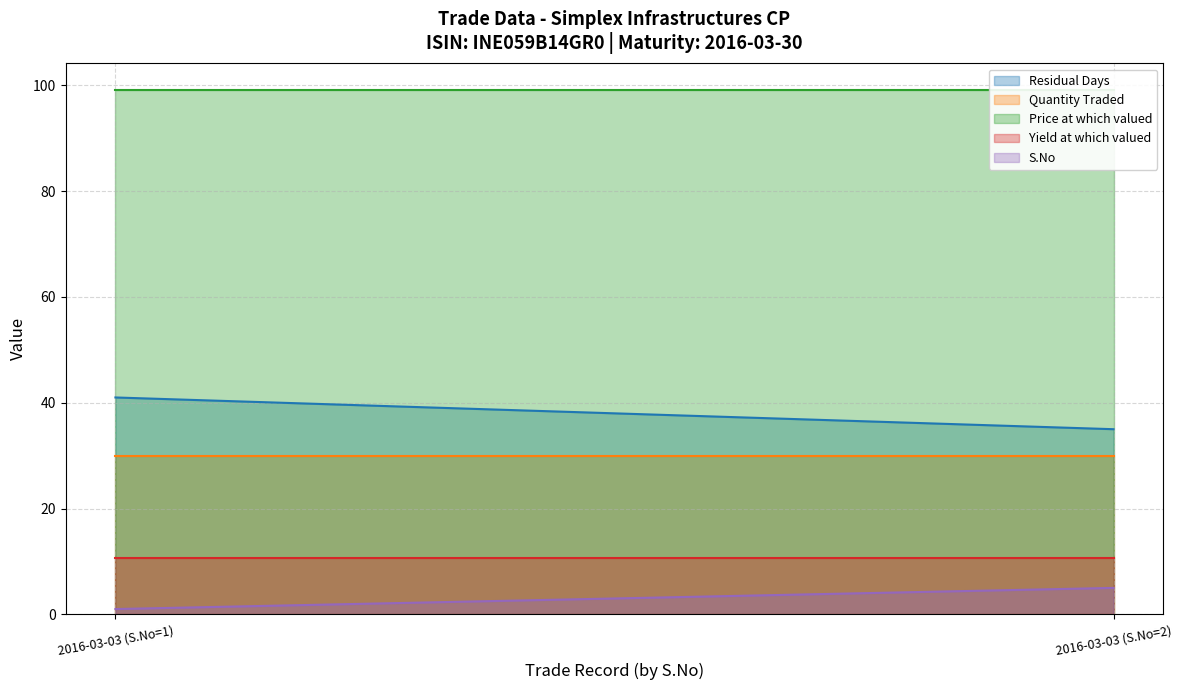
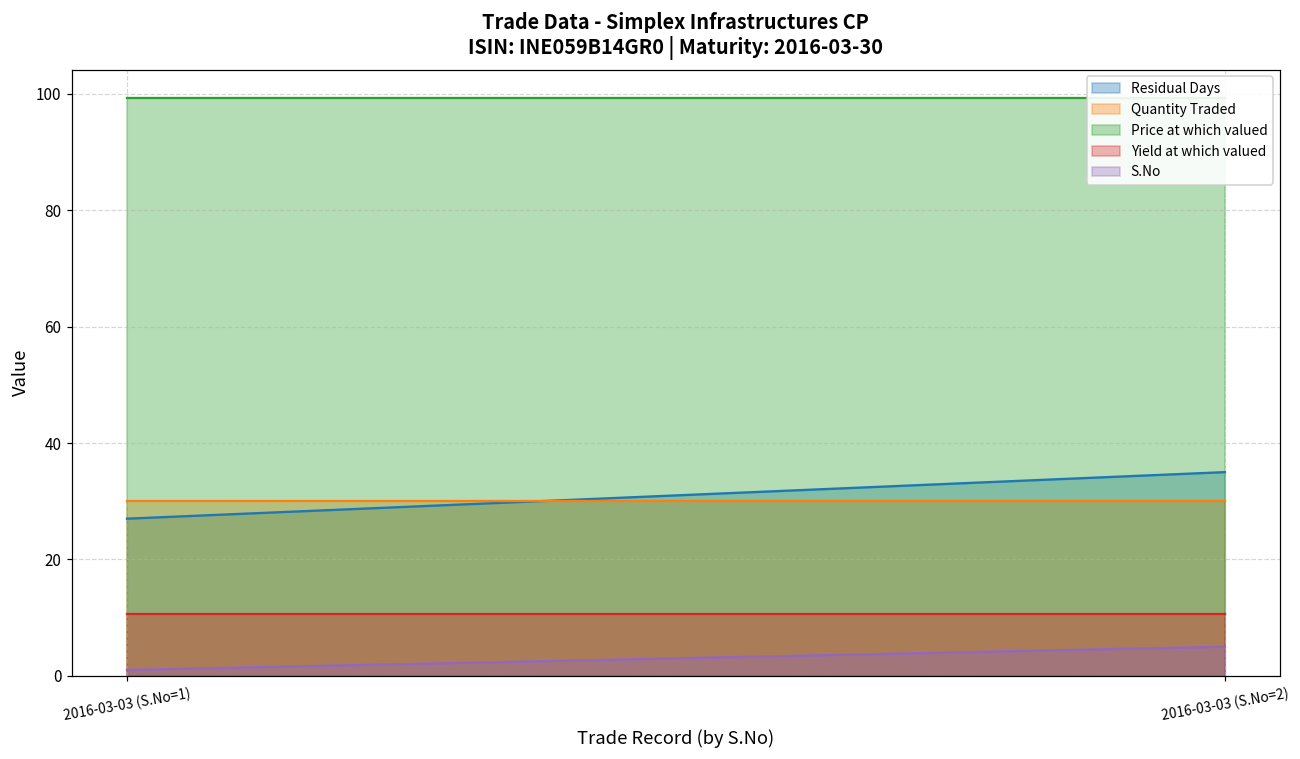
Residual Days, 2016-03-03 (S.No=1): 41 -> 27
